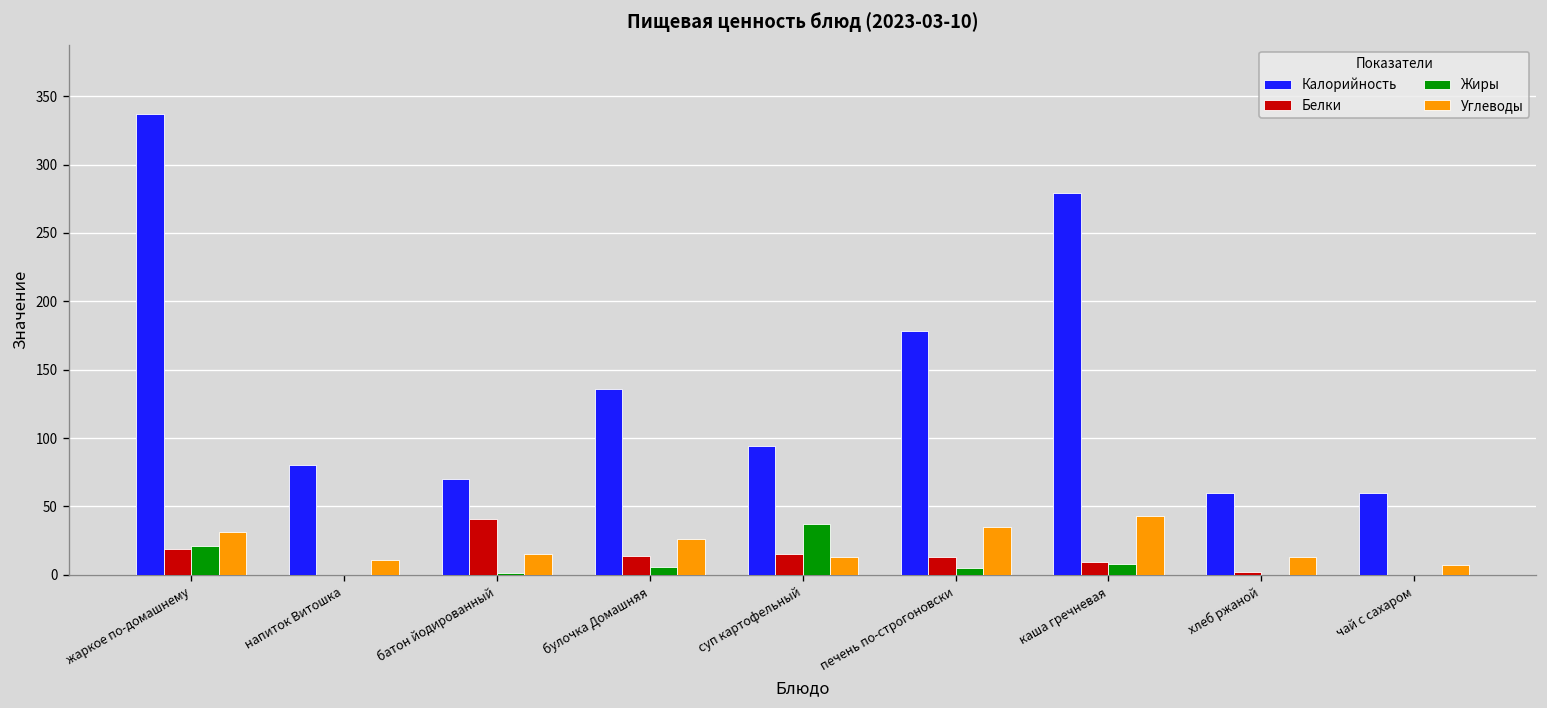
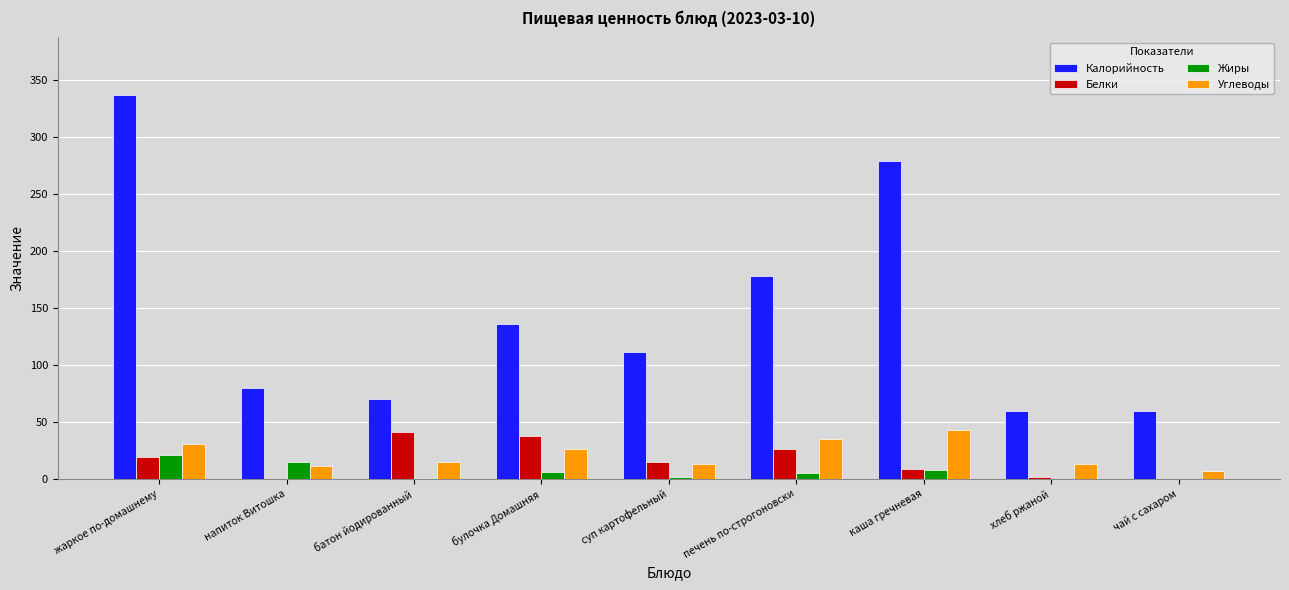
Жиры, напиток Витошка: 0 -> 15
Белки, булочка Домашняя: 14 -> 38
Калорийность, суп картофельный: 94 -> 111
Жиры, суп картофельный: 37 -> 2
Белки, печень по-строгоновски: 13 -> 26
